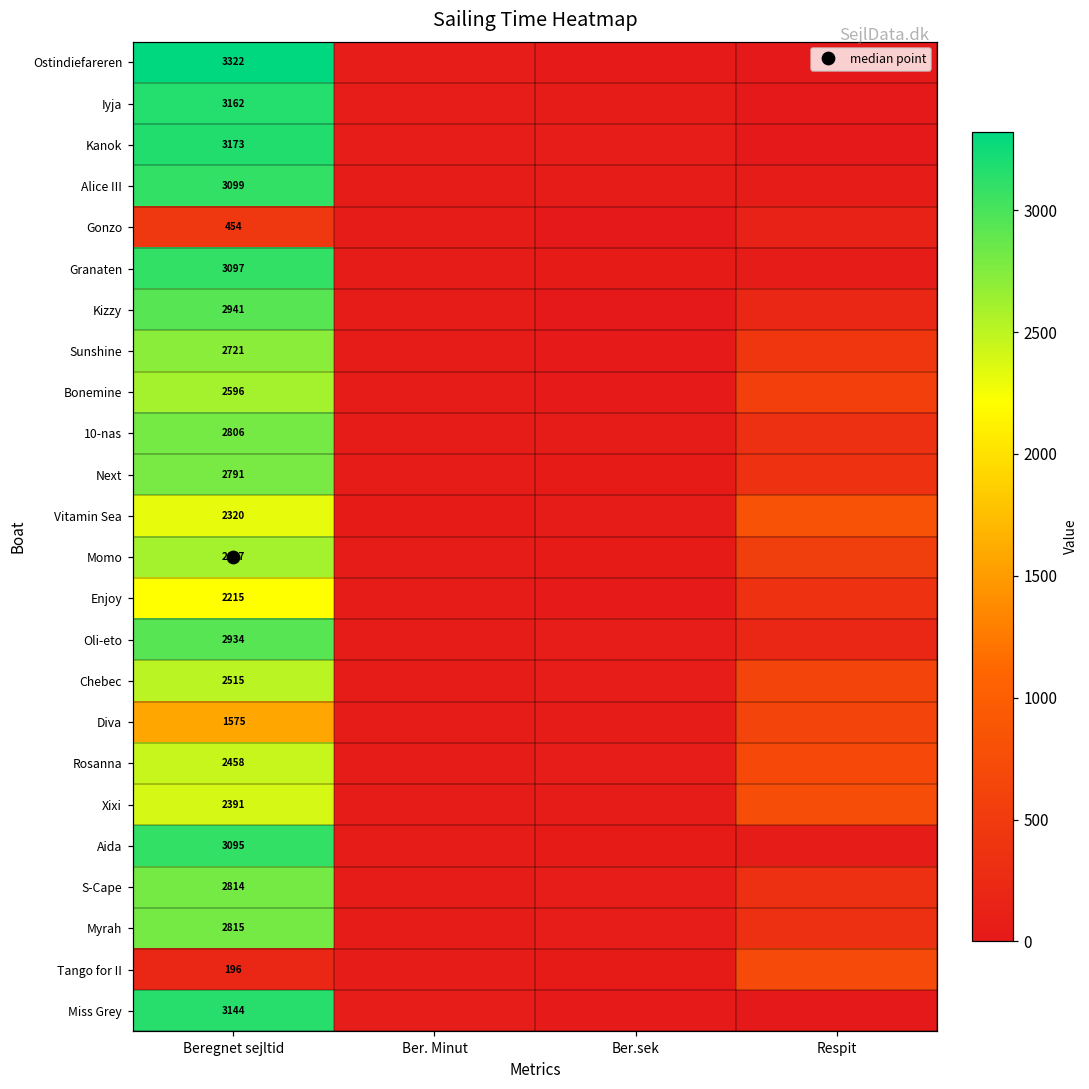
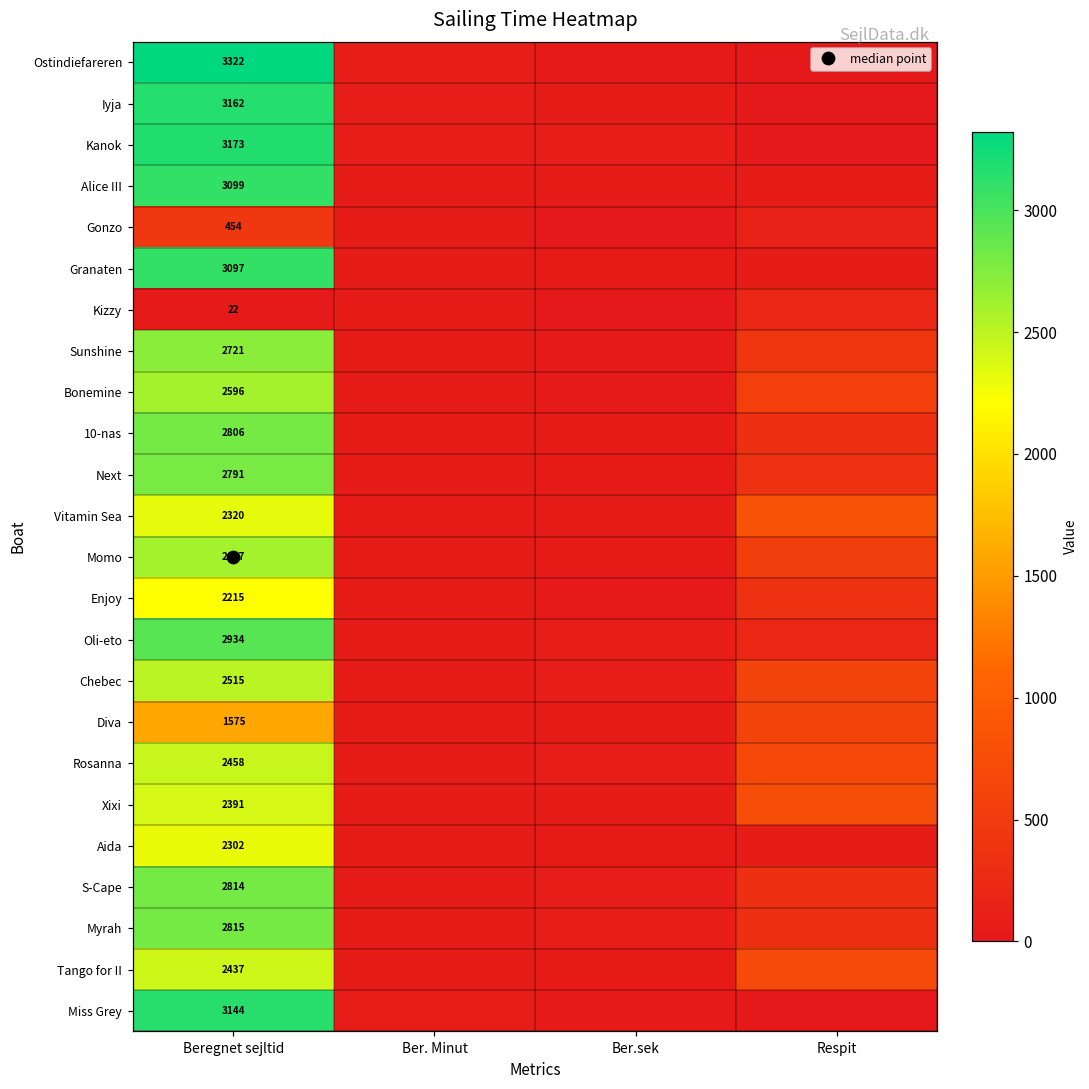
Kizzy, Beregnet sejltid: 2941 -> 22
Aida, Beregnet sejltid: 3095 -> 2302
Tango for II, Beregnet sejltid: 196 -> 2437
